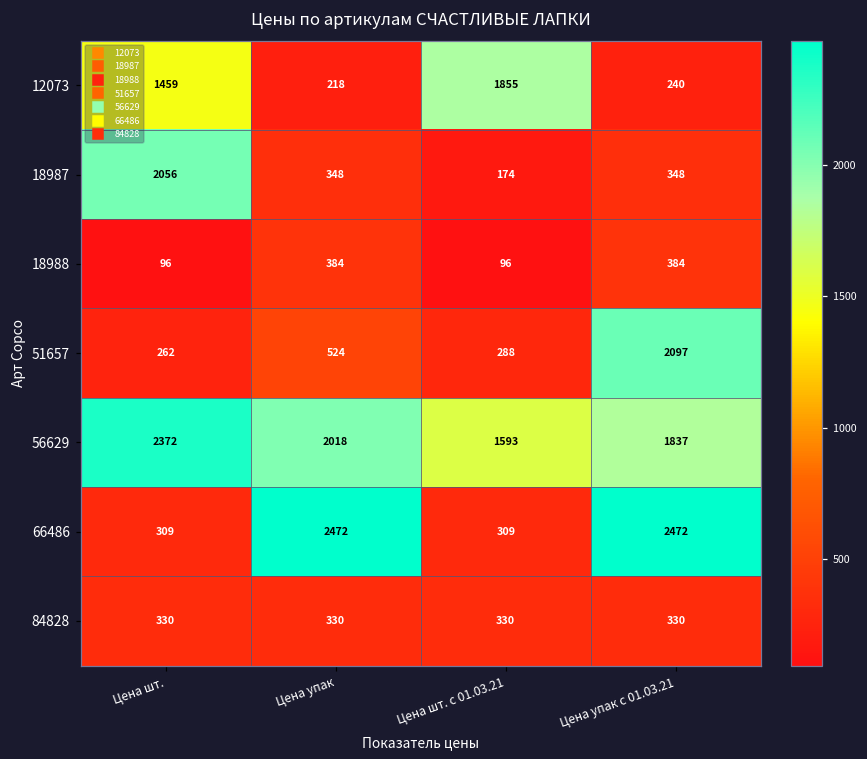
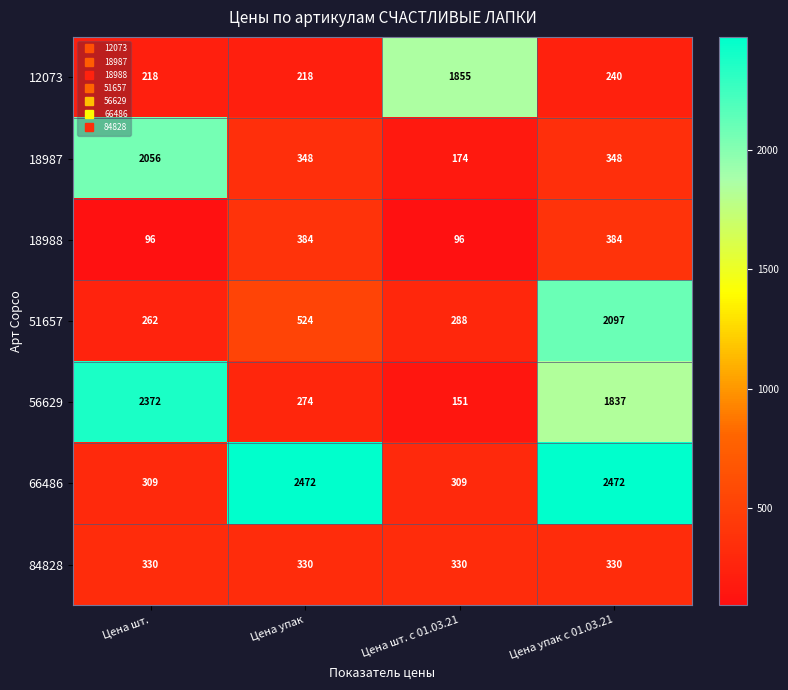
12073, Цена шт.: 1459 -> 218
56629, Цена упак: 2018 -> 274
56629, Цена шт. с 01.03.21: 1593 -> 151
